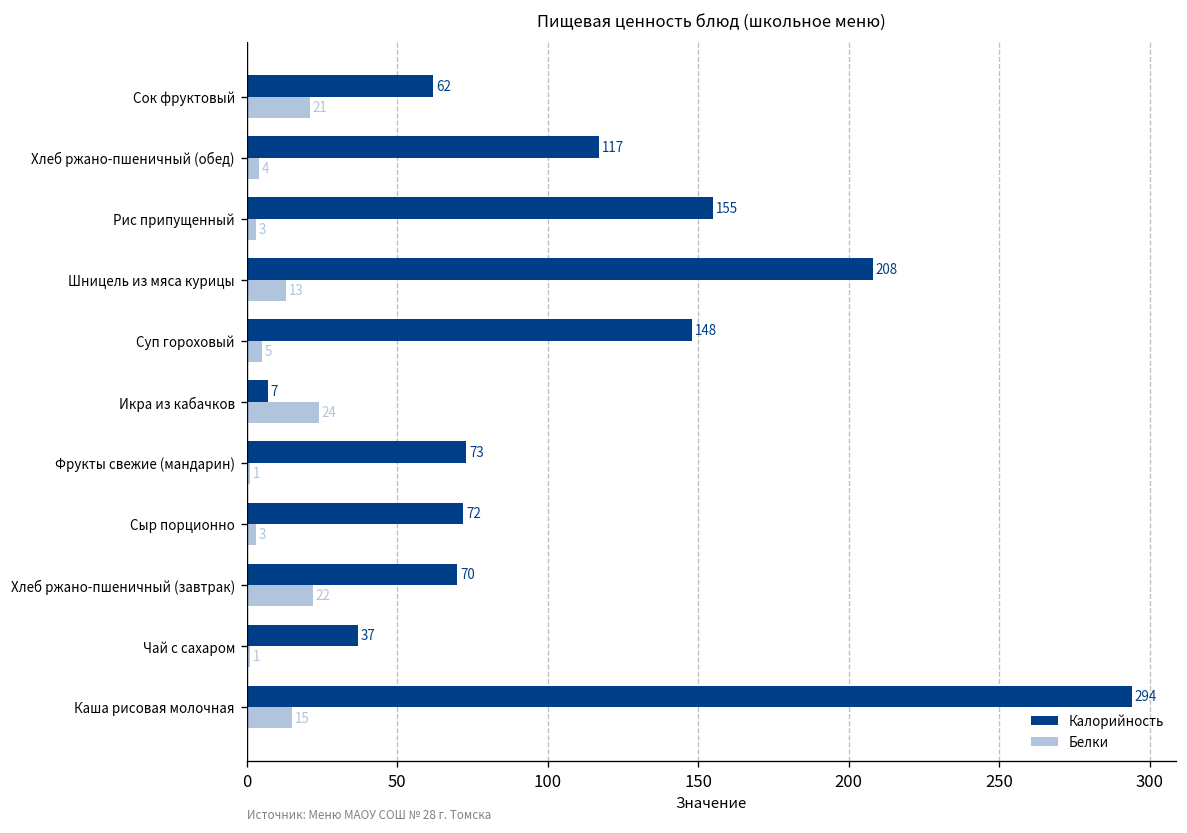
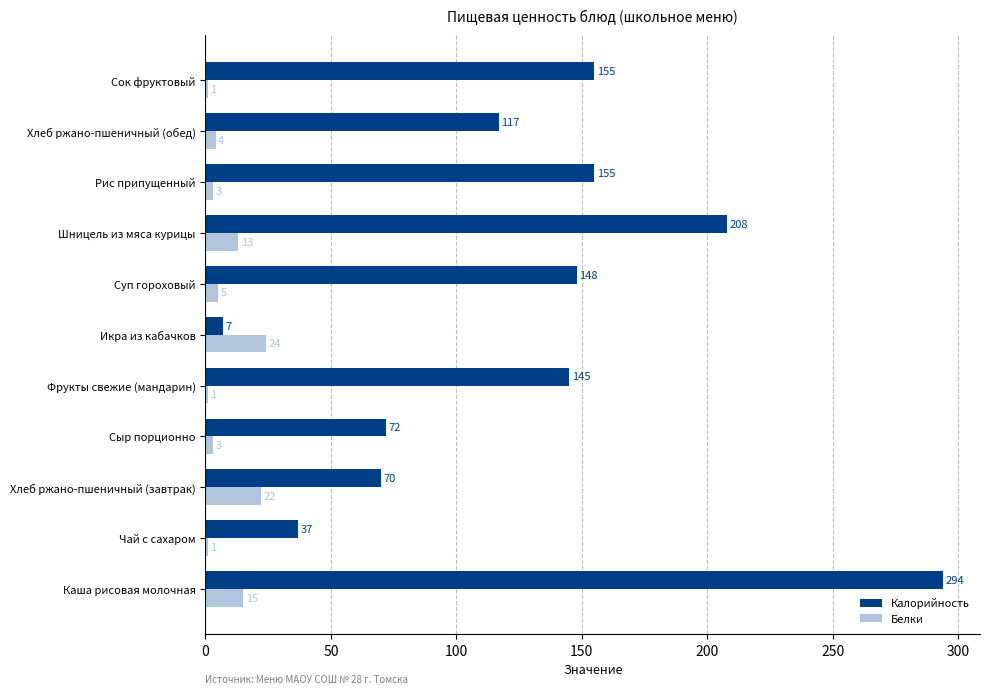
Калорийность, Сок фруктовый: 62 -> 155
Белки, Сок фруктовый: 21 -> 1
Калорийность, Фрукты свежие (мандарин): 73 -> 145
